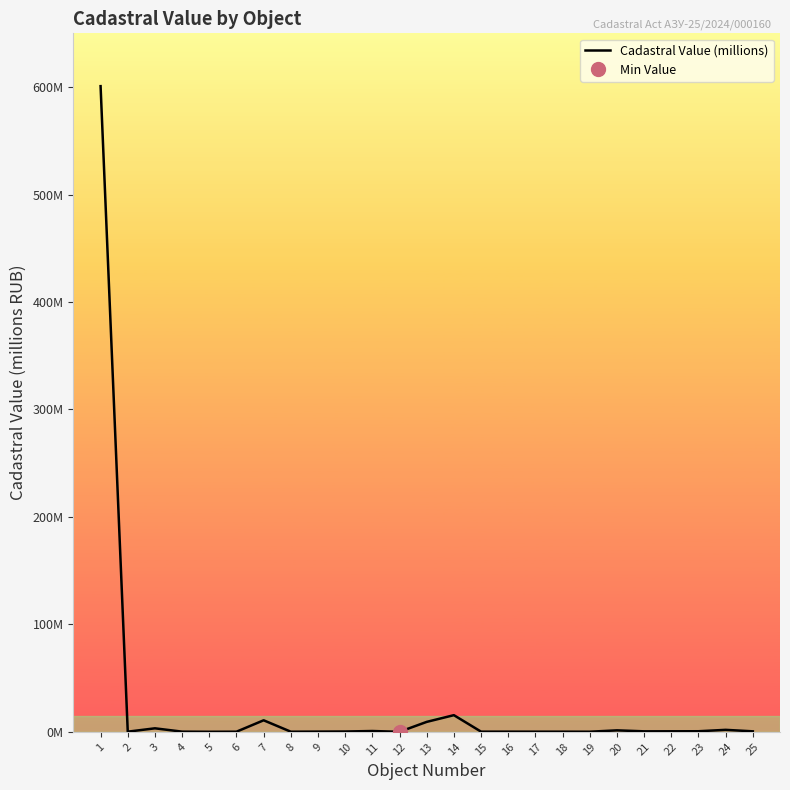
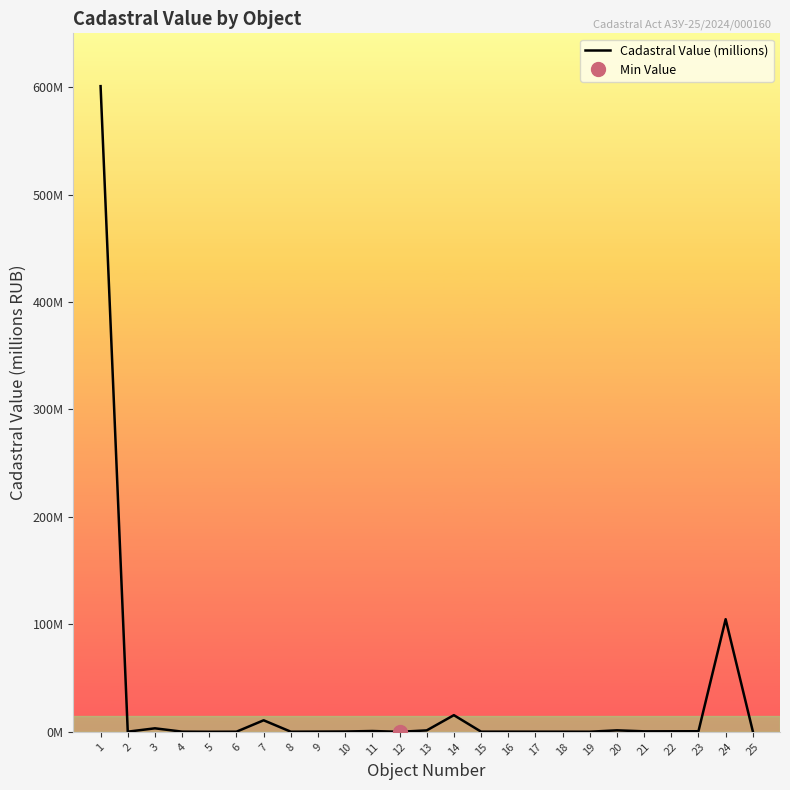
Cadastral Value (millions), 13: 9000000 -> 1000000
Cadastral Value (millions), 24: 2000000 -> 105000000
